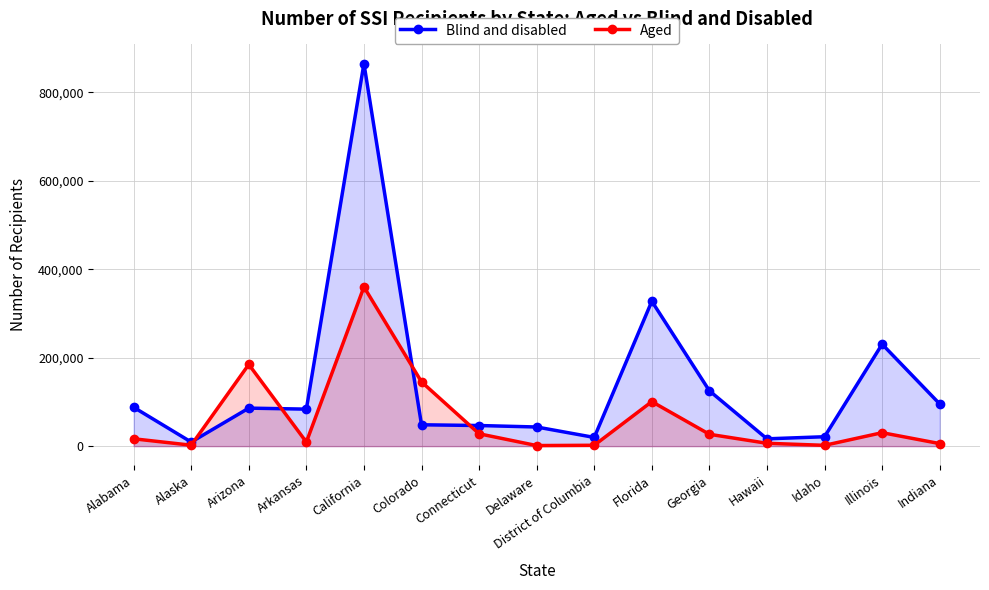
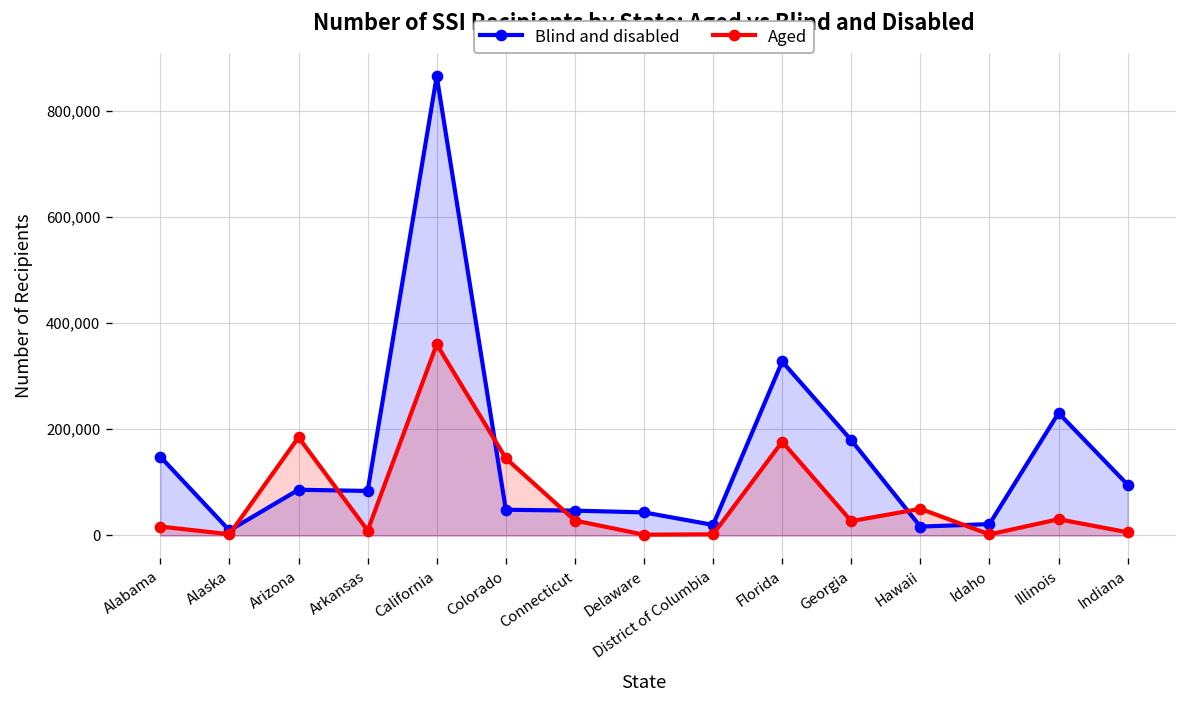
Blind and disabled, Alabama: 90,000 -> 150,000
Aged, Florida: 100,000 -> 180,000
Blind and disabled, Georgia: 130,000 -> 180,000
Aged, Hawaii: 10,000 -> 50,000
